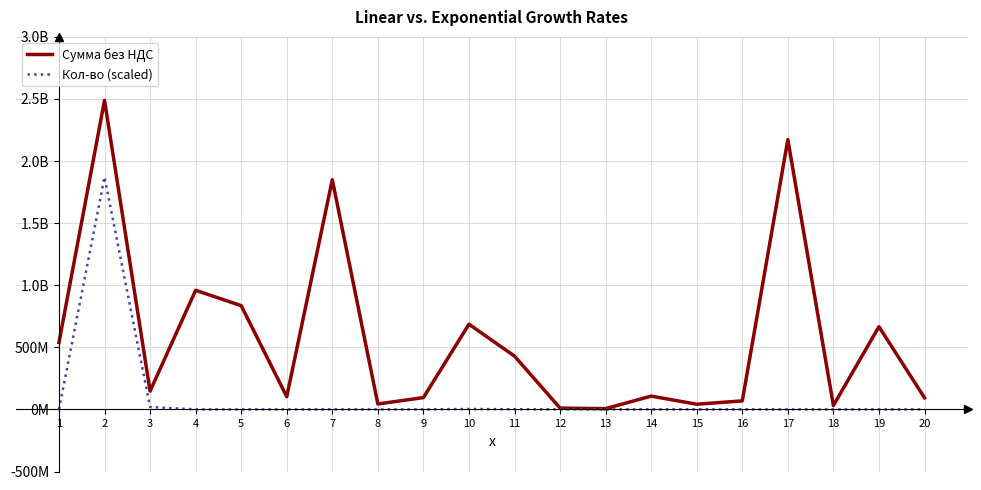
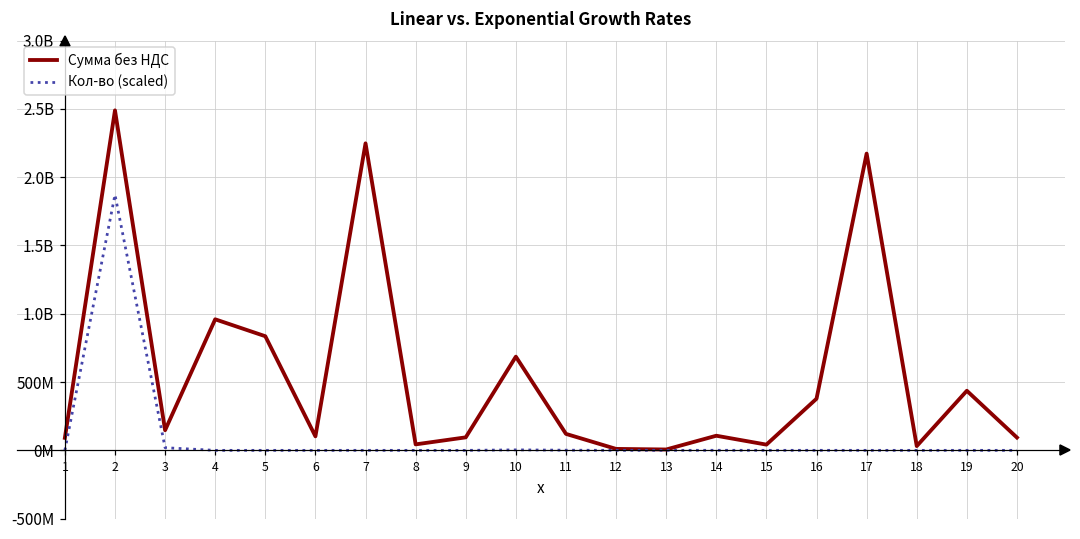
Сумма без НДС, 1: 540000000 -> 90000000
Сумма без НДС, 7: 1850000000 -> 2250000000
Сумма без НДС, 11: 430000000 -> 120000000
Сумма без НДС, 16: 70000000 -> 380000000
Сумма без НДС, 19: 670000000 -> 440000000
